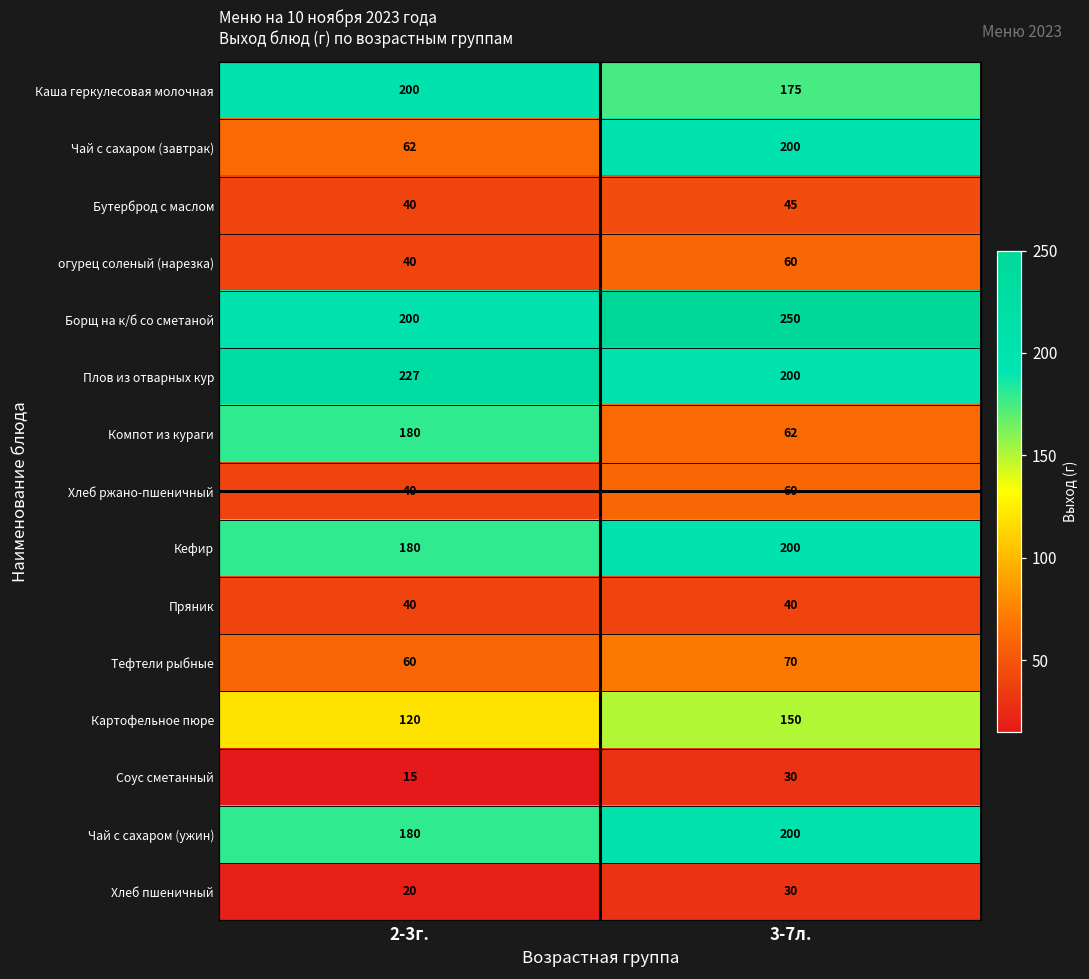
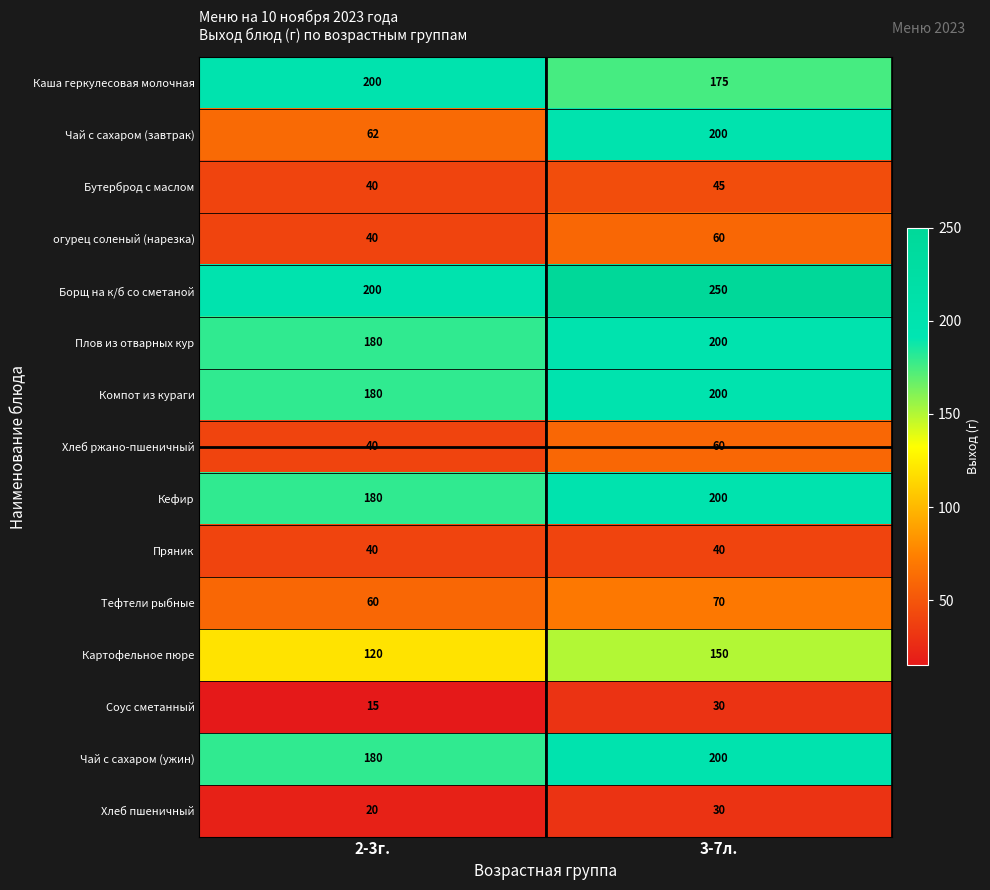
Плов из отварных кур, 2-3г.: 227 -> 180
Компот из кураги, 3-7л.: 62 -> 200
